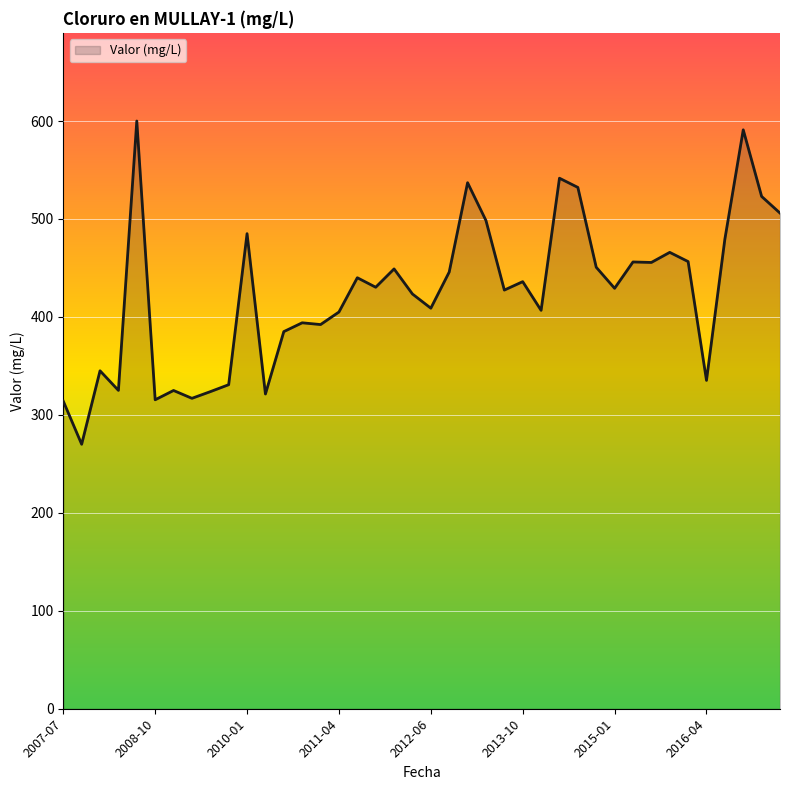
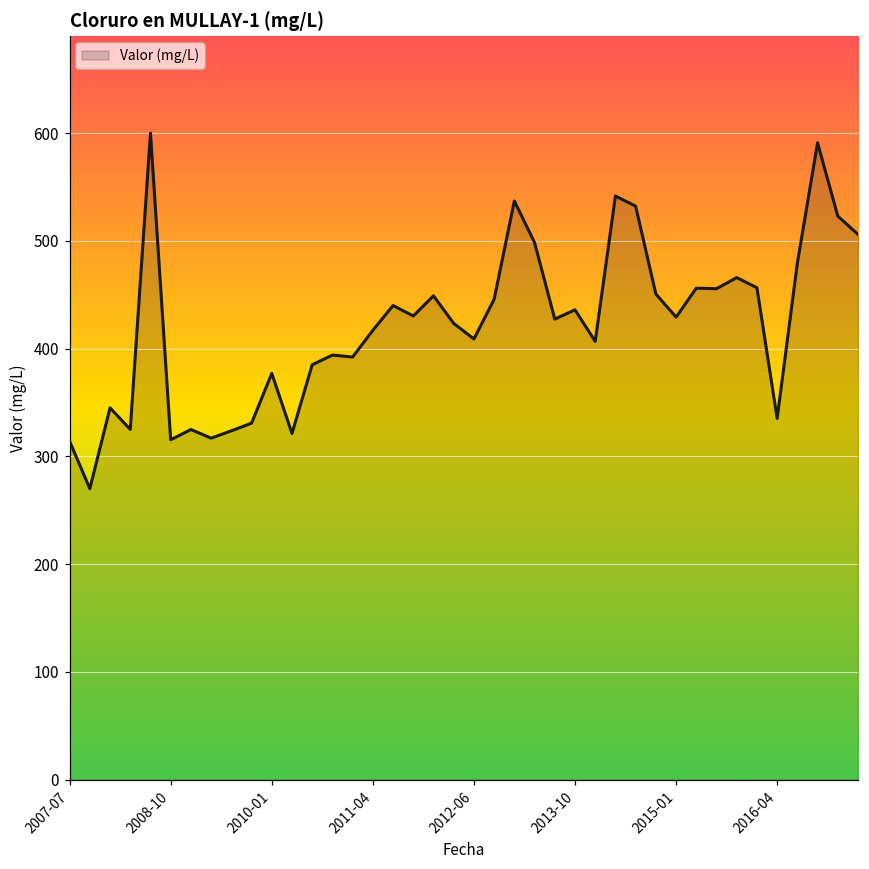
2010-01: 490 -> 380
2011-04: 410 -> 420
